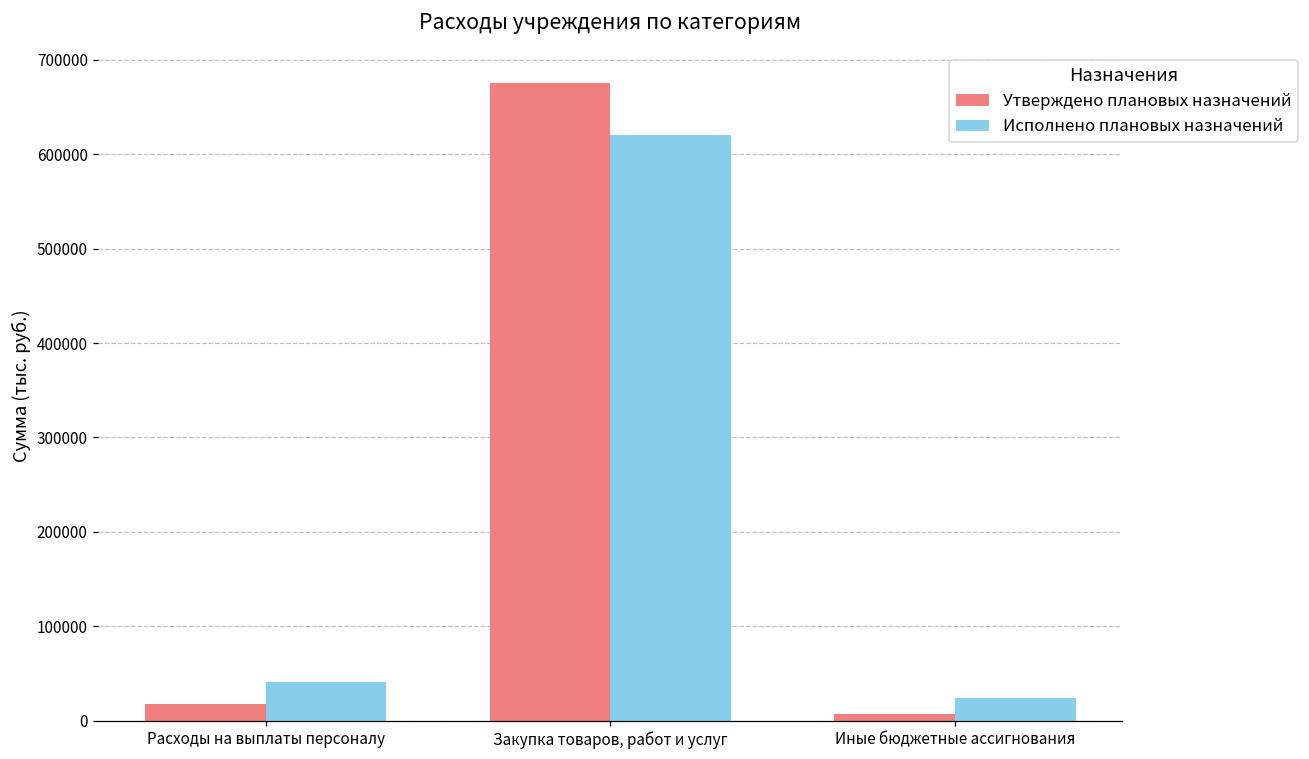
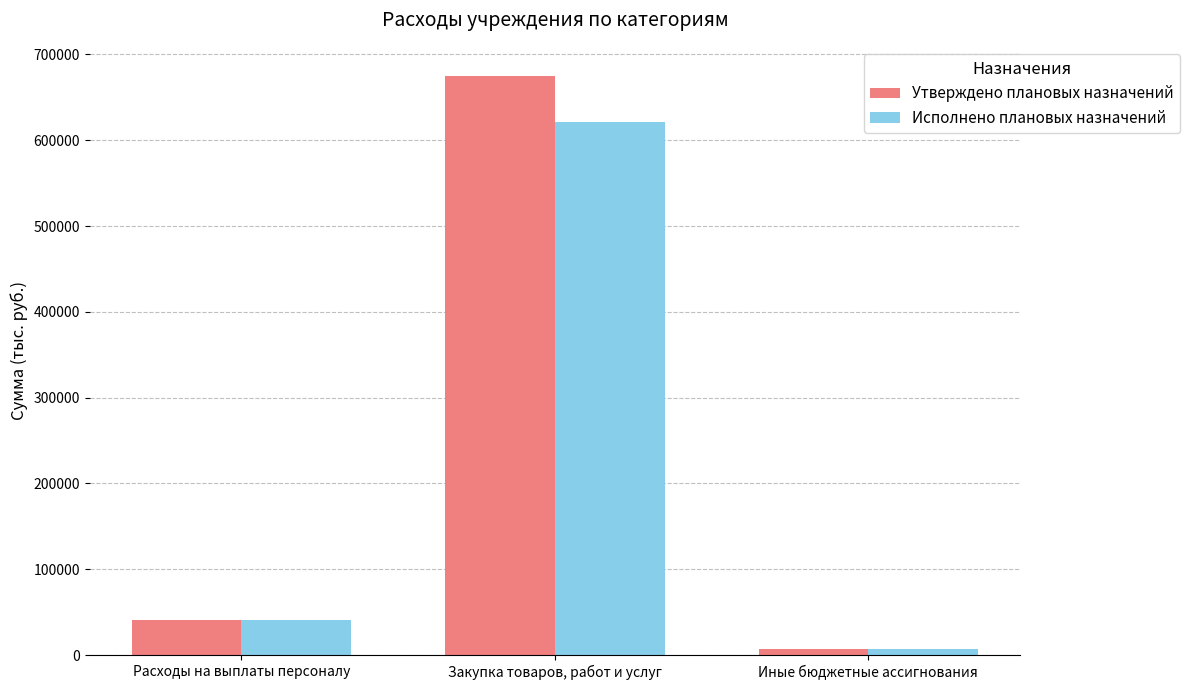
Утверждено плановых назначений, Расходы на выплаты персоналу: 20000 -> 40000
Исполнено плановых назначений, Иные бюджетные ассигнования: 20000 -> 10000
